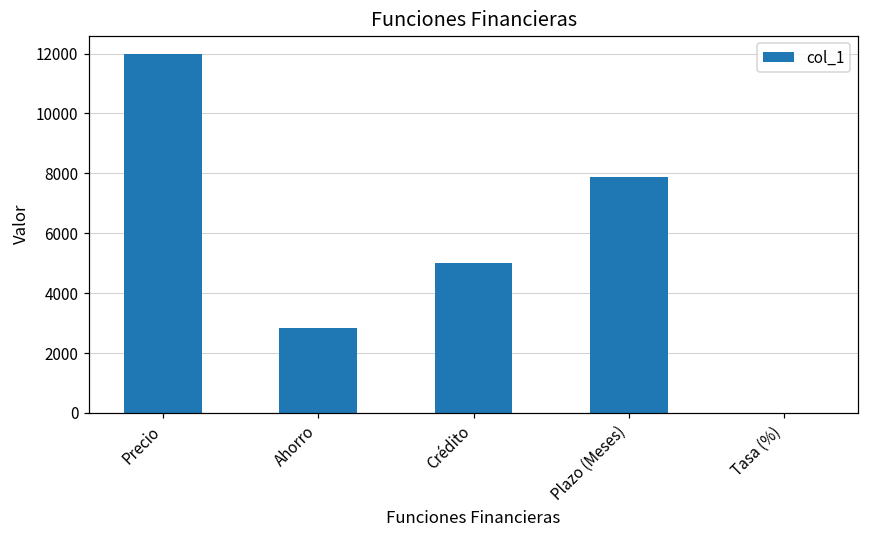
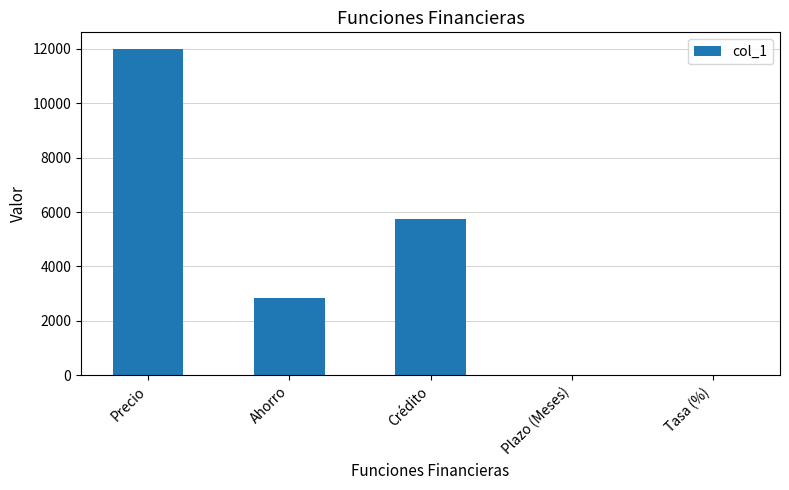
Crédito: 5000 -> 5800
Plazo (Meses): 7900 -> 0
